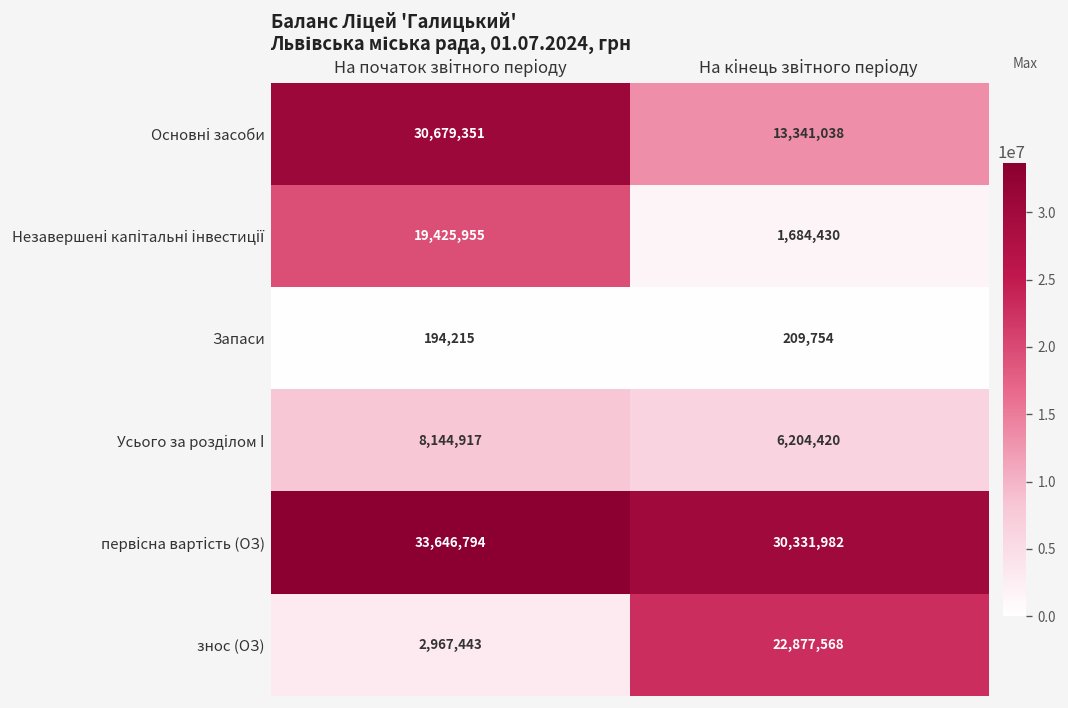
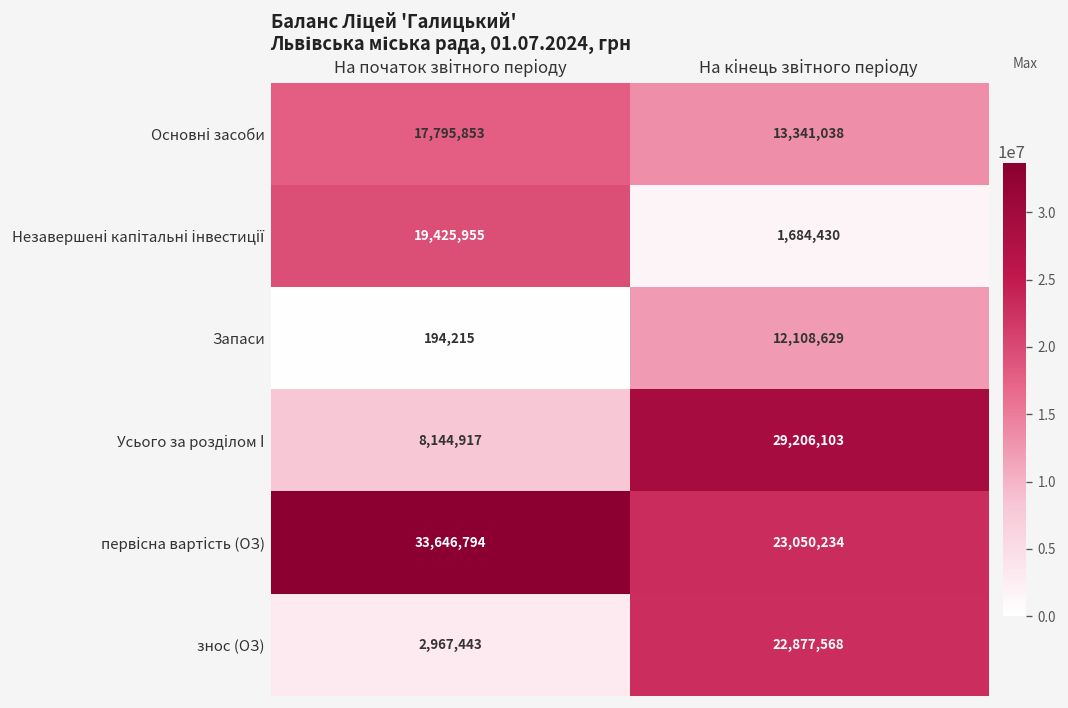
Основні засоби, На початок звітного періоду: 30,679,351 -> 17,795,853
Запаси, На кінець звітного періоду: 209,754 -> 12,108,629
Усього за розділом І, На кінець звітного періоду: 6,204,420 -> 29,206,103
первісна вартість (ОЗ), На кінець звітного періоду: 30,331,982 -> 23,050,234
